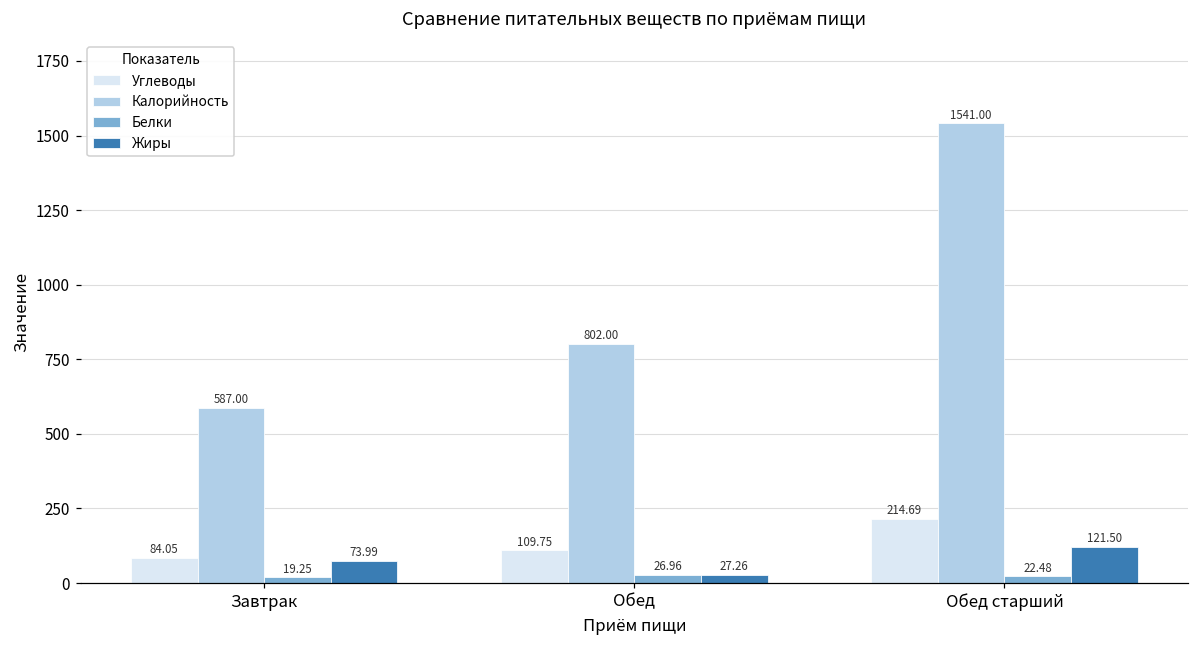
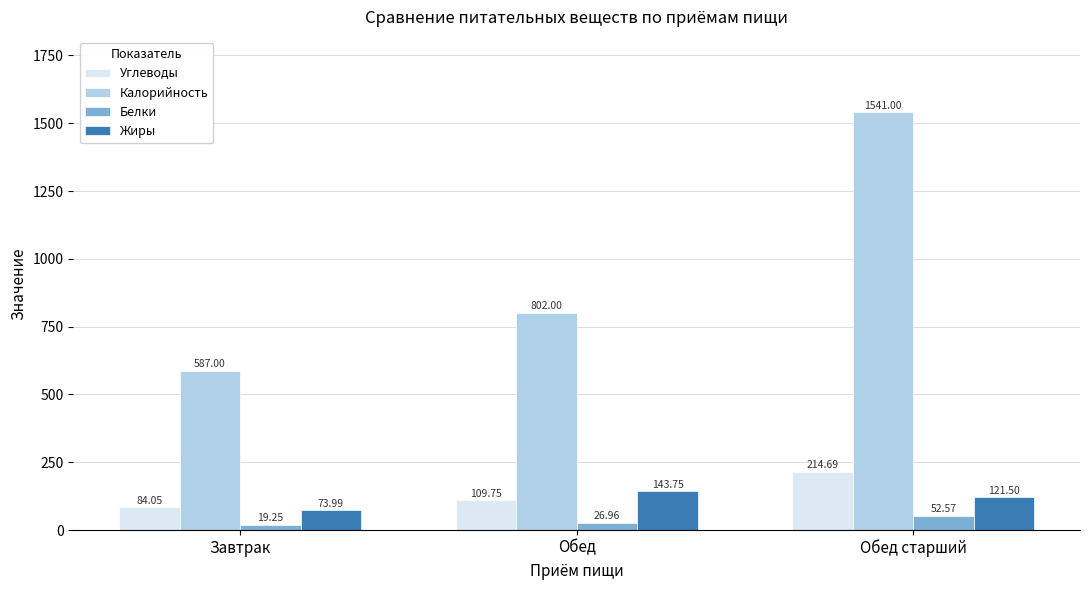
Жиры, Обед: 27.26 -> 143.75
Белки, Обед старший: 22.48 -> 52.57
